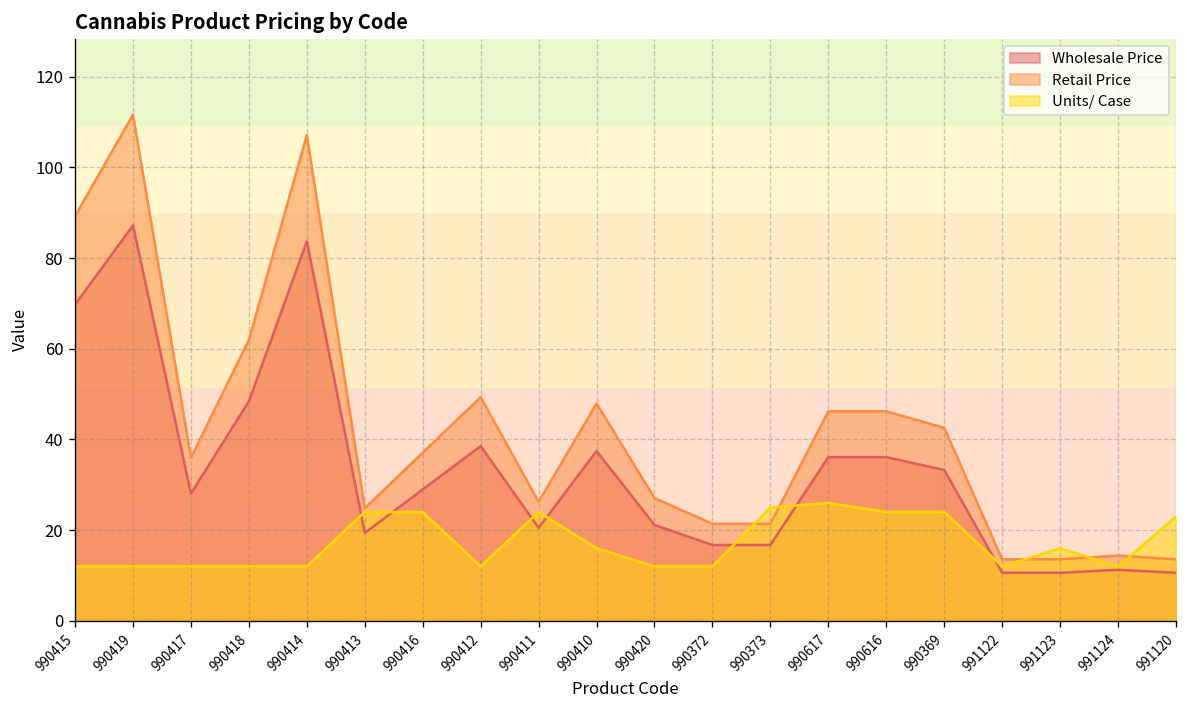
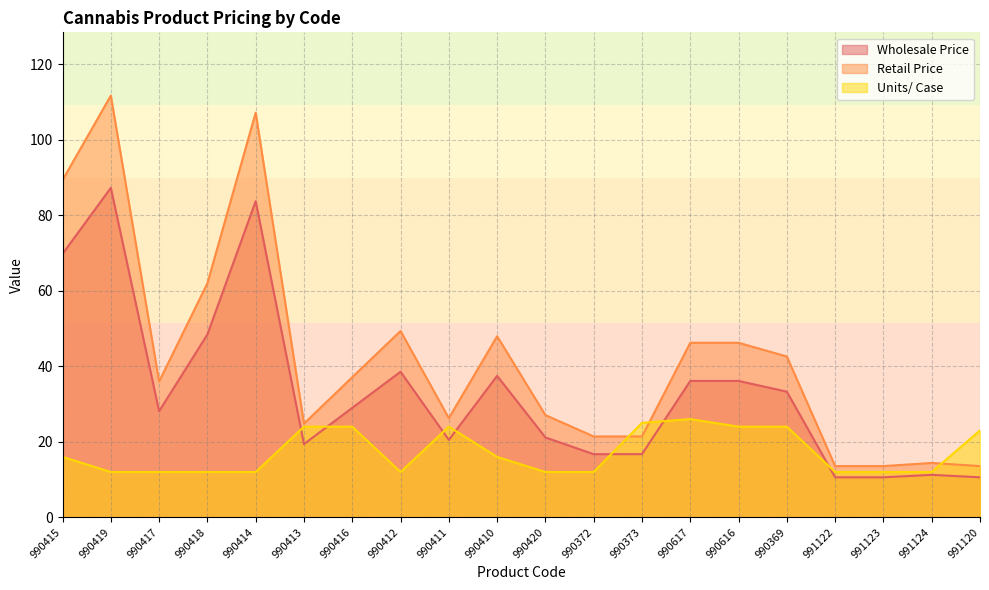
Units/ Case, 990415: 12 -> 16
Units/ Case, 991123: 16 -> 12
